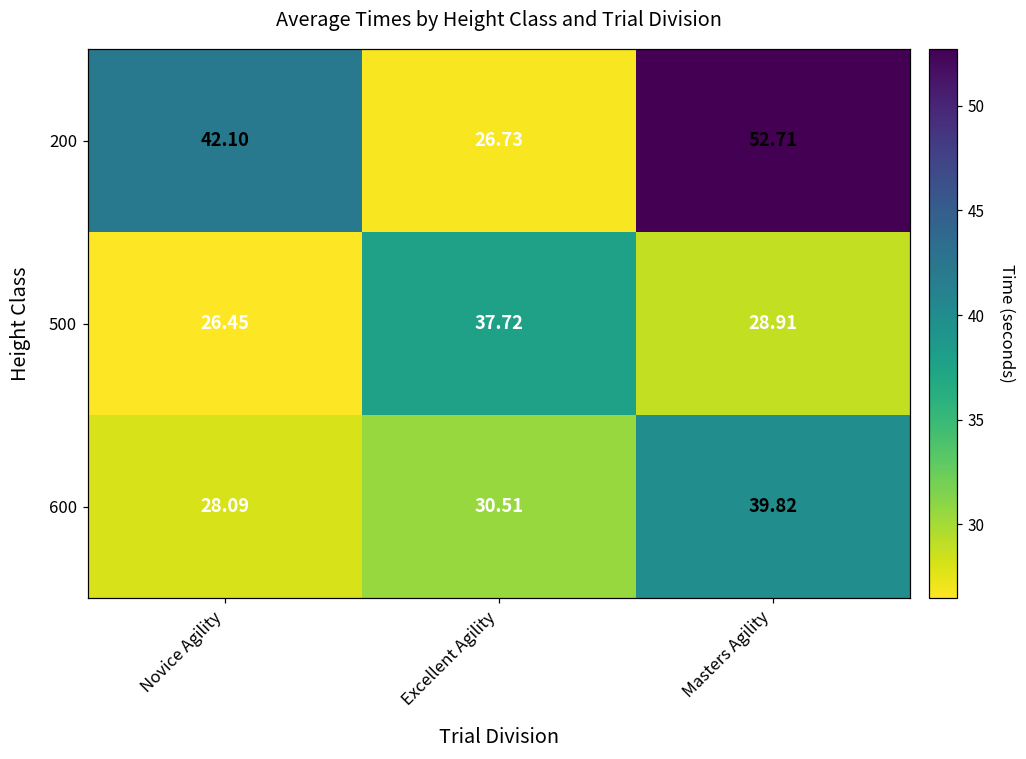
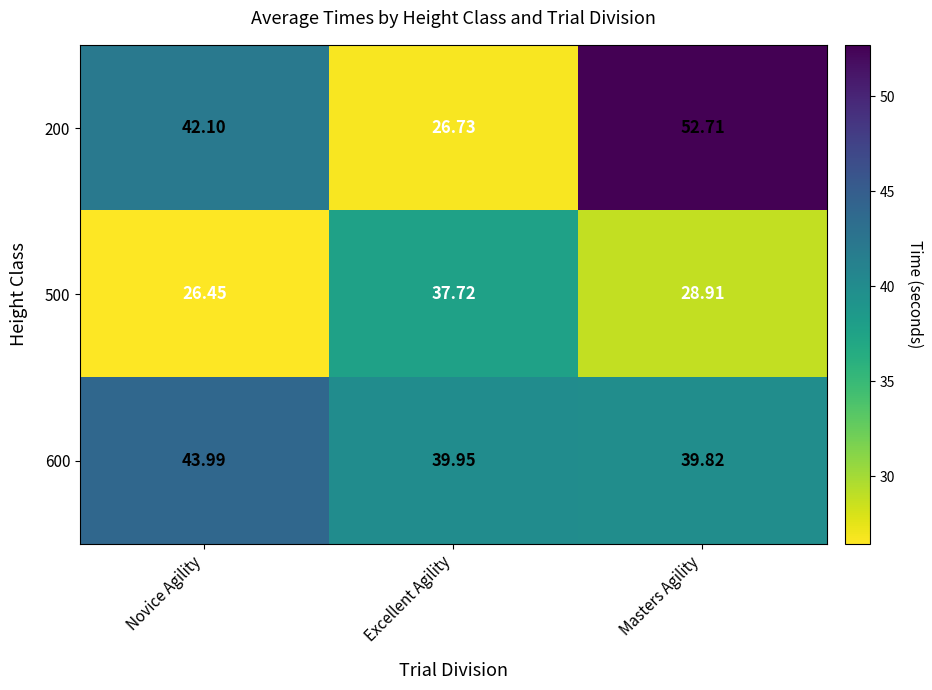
600, Novice Agility: 28.09 -> 43.99
600, Excellent Agility: 30.51 -> 39.95
